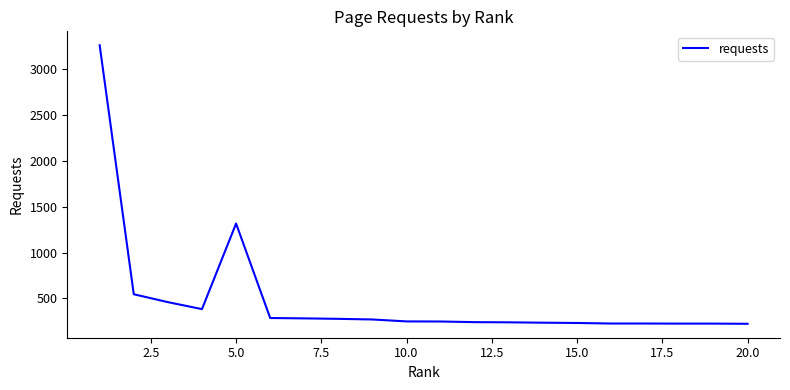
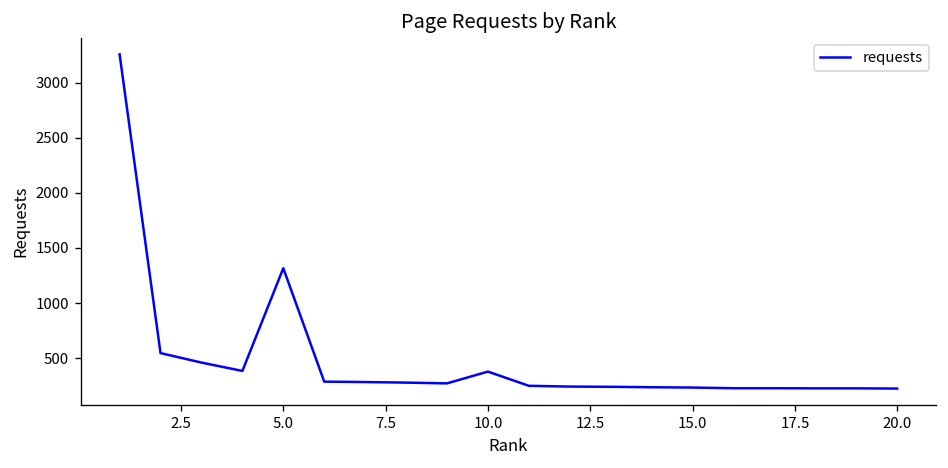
10.0: 200 -> 400
